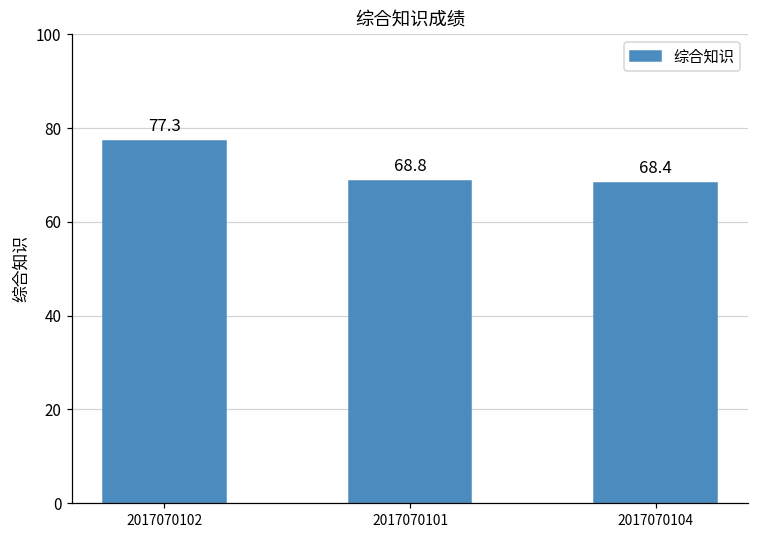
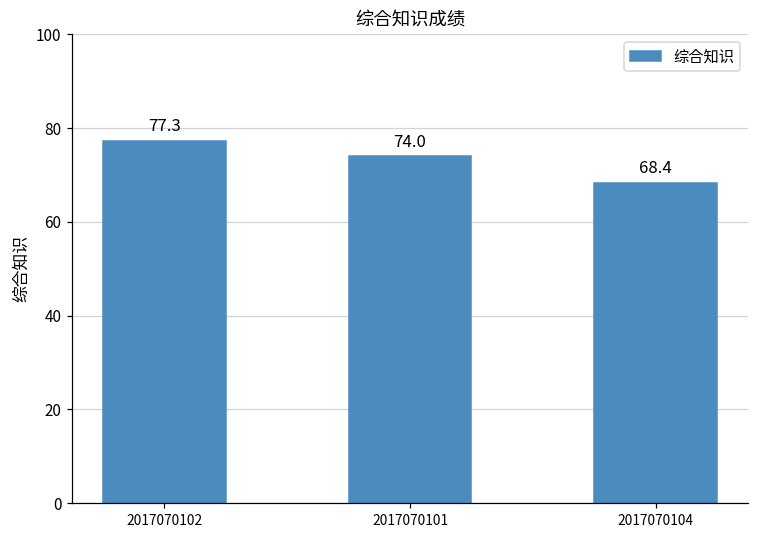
2017070101: 68.8 -> 74.0
